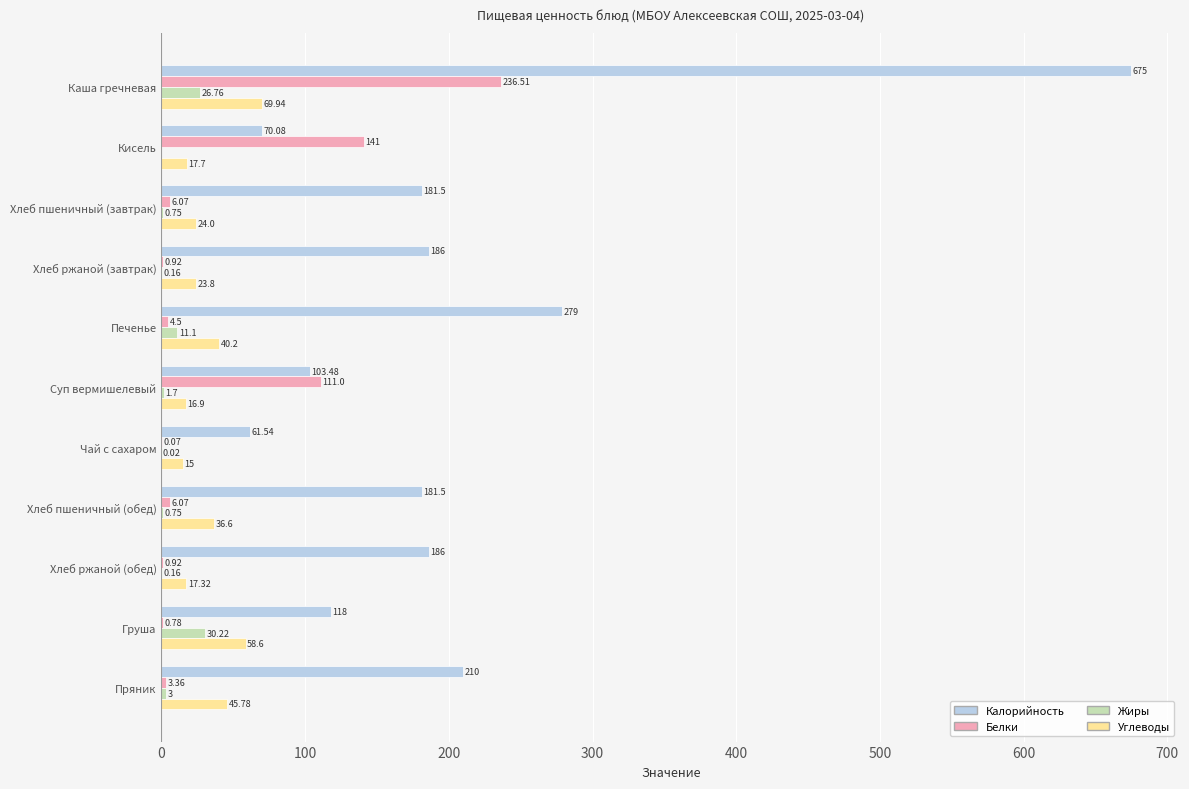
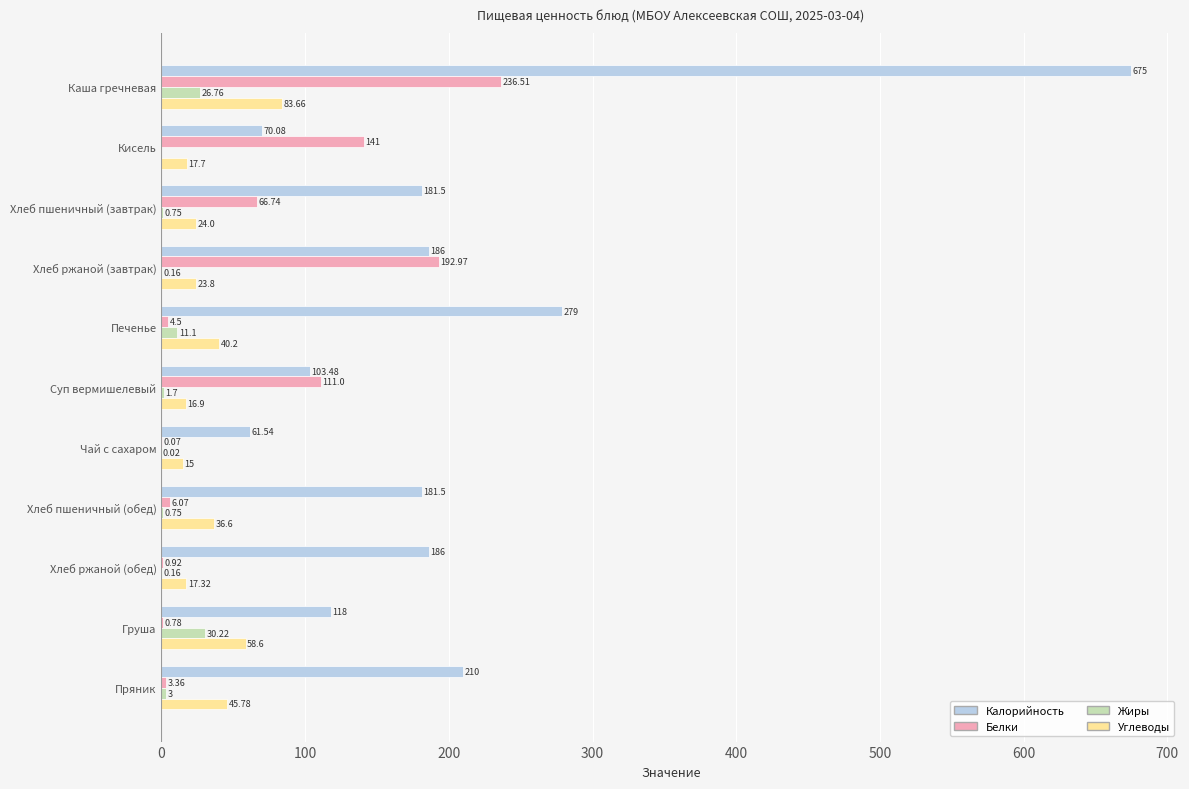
Углеводы, Каша гречневая: 69.94 -> 83.66
Белки, Хлеб пшеничный (завтрак): 6.07 -> 66.74
Белки, Хлеб ржаной (завтрак): 0.92 -> 192.97
